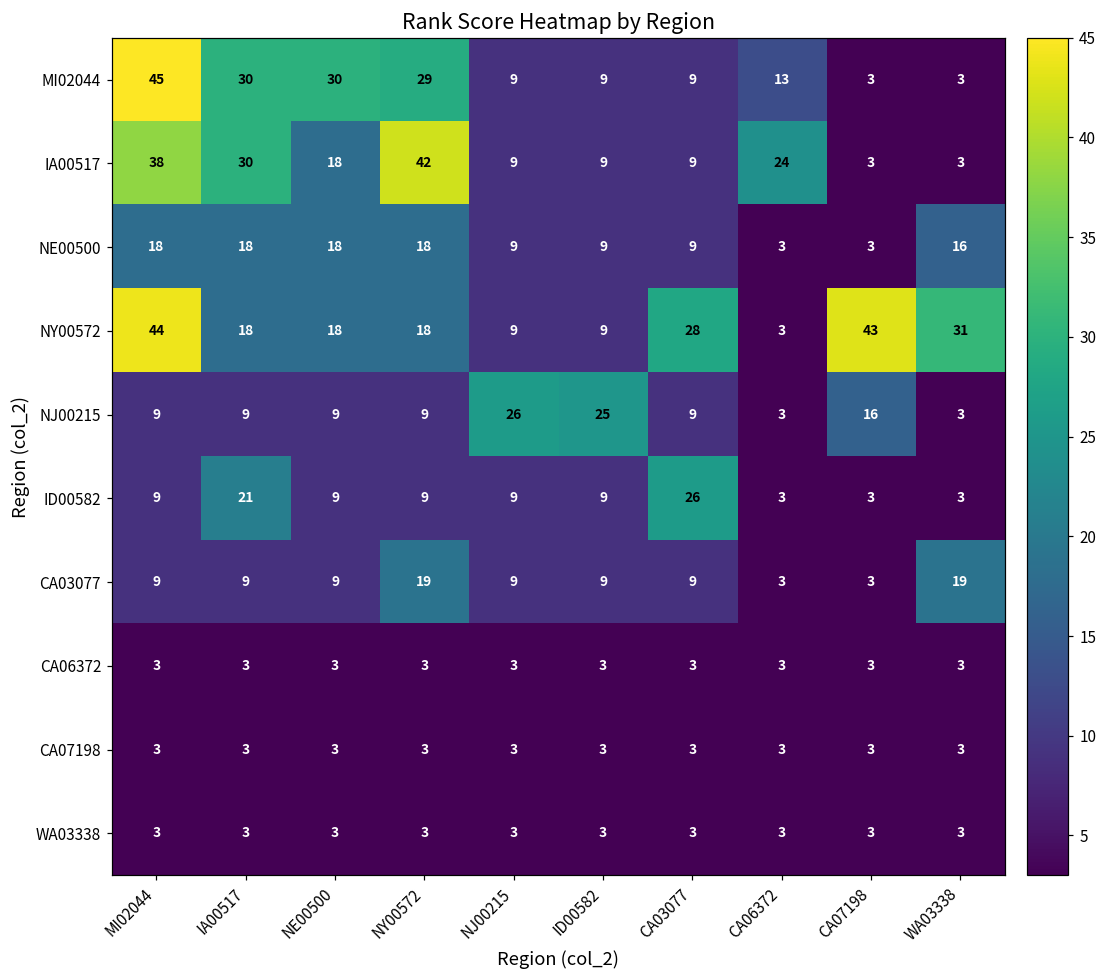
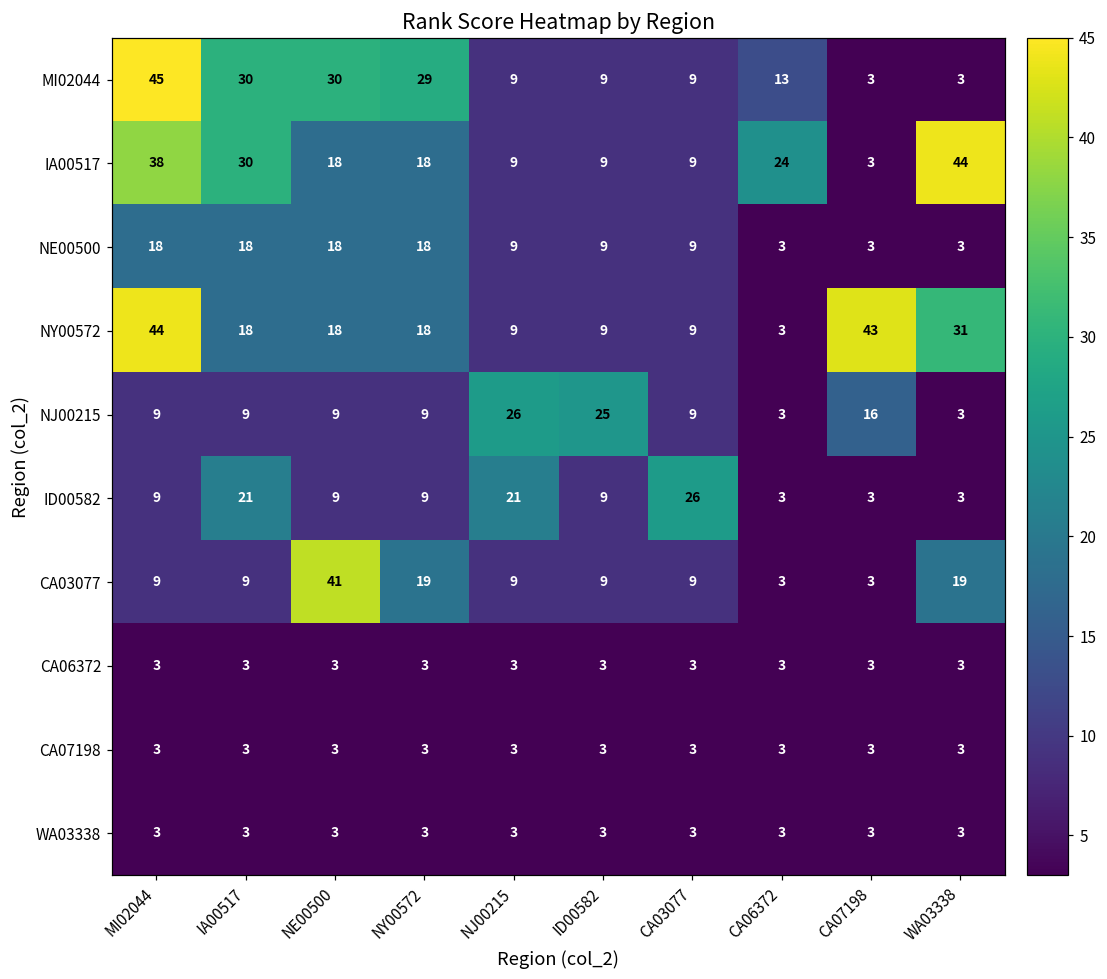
IA00517, NY00572: 42 -> 18
IA00517, WA03338: 3 -> 44
NE00500, WA03338: 16 -> 3
NY00572, CA03077: 28 -> 9
ID00582, NJ00215: 9 -> 21
CA03077, NE00500: 9 -> 41
